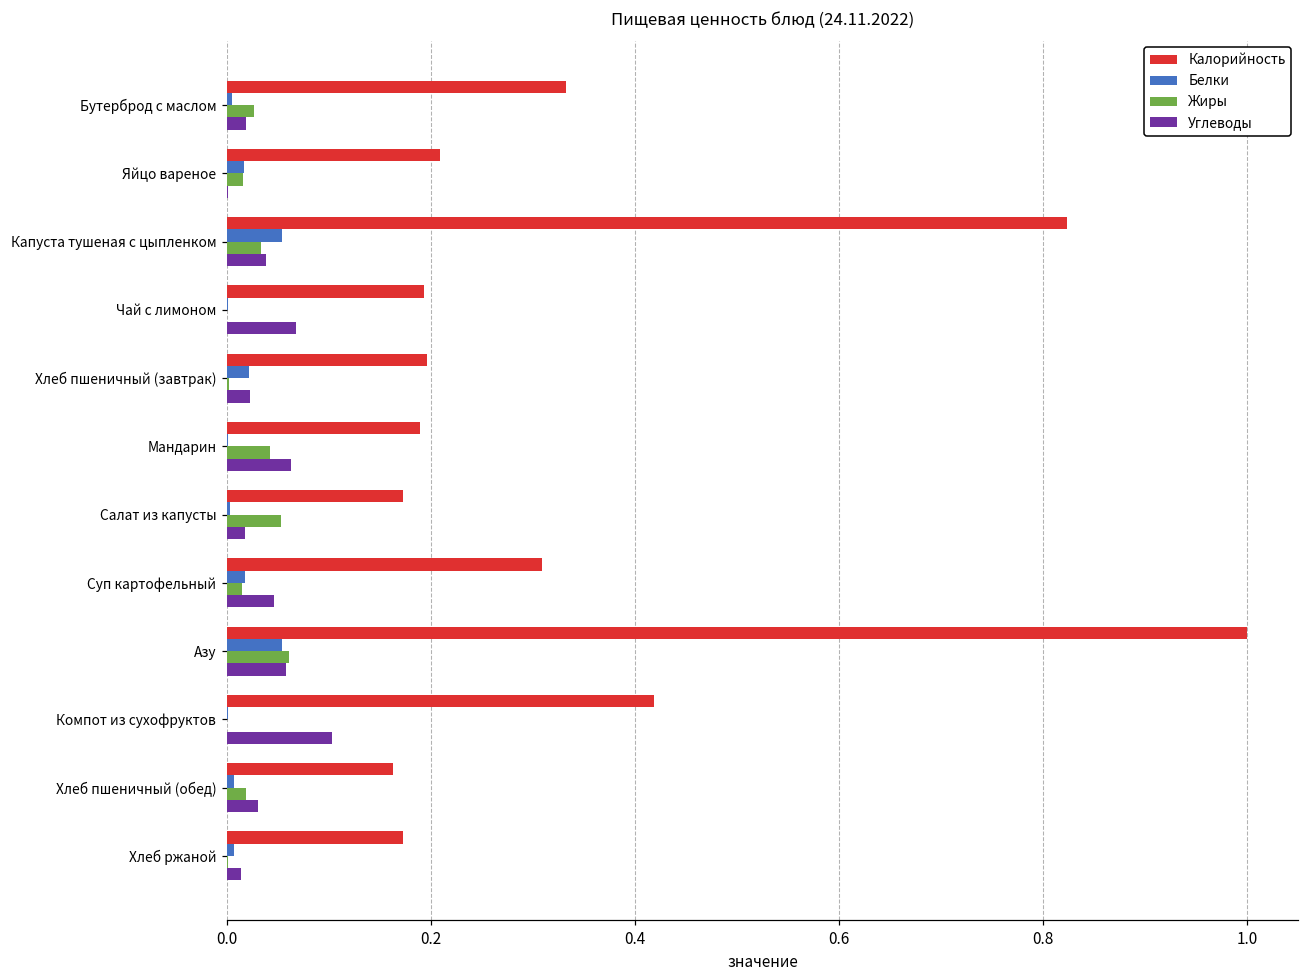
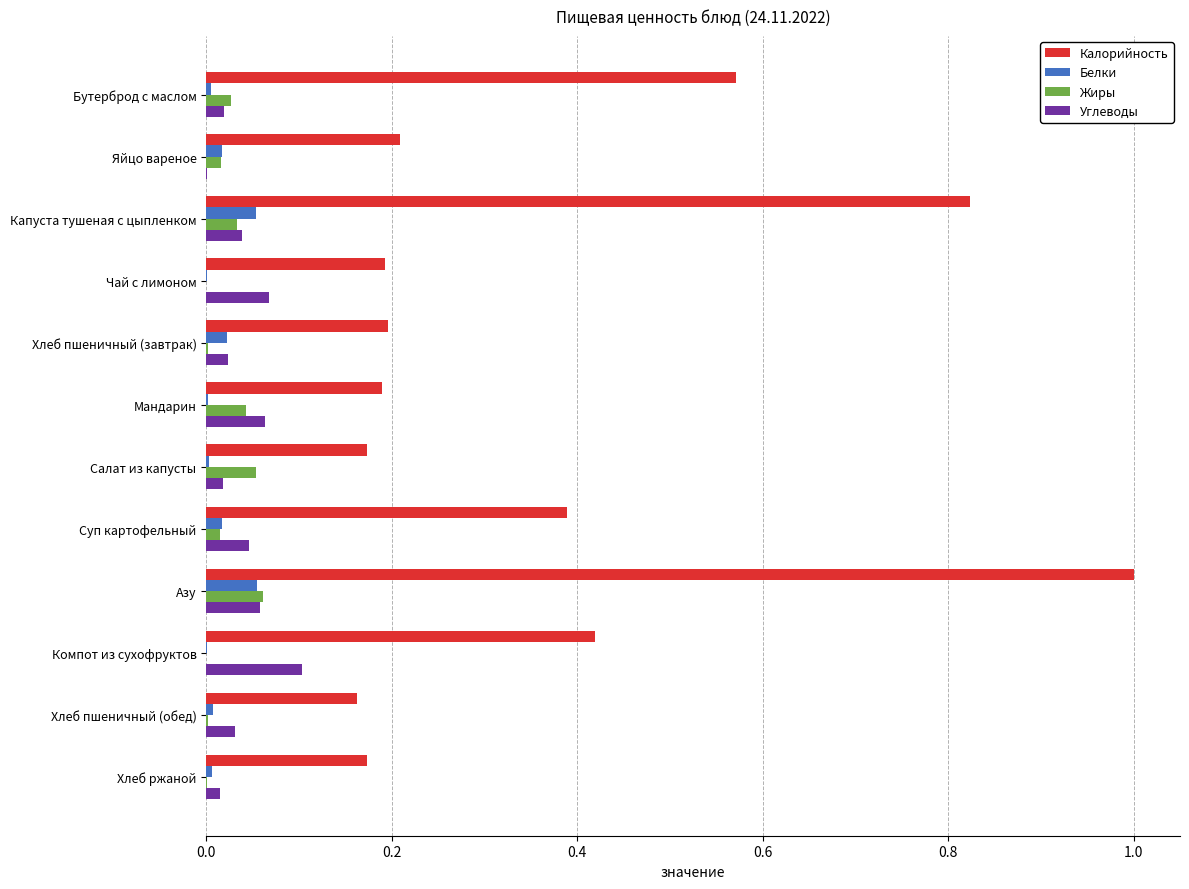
Калорийность, Бутерброд с маслом: 0.33 -> 0.57
Калорийность, Суп картофельный: 0.31 -> 0.39
Жиры, Хлеб пшеничный (обед): 0.02 -> 0.00
